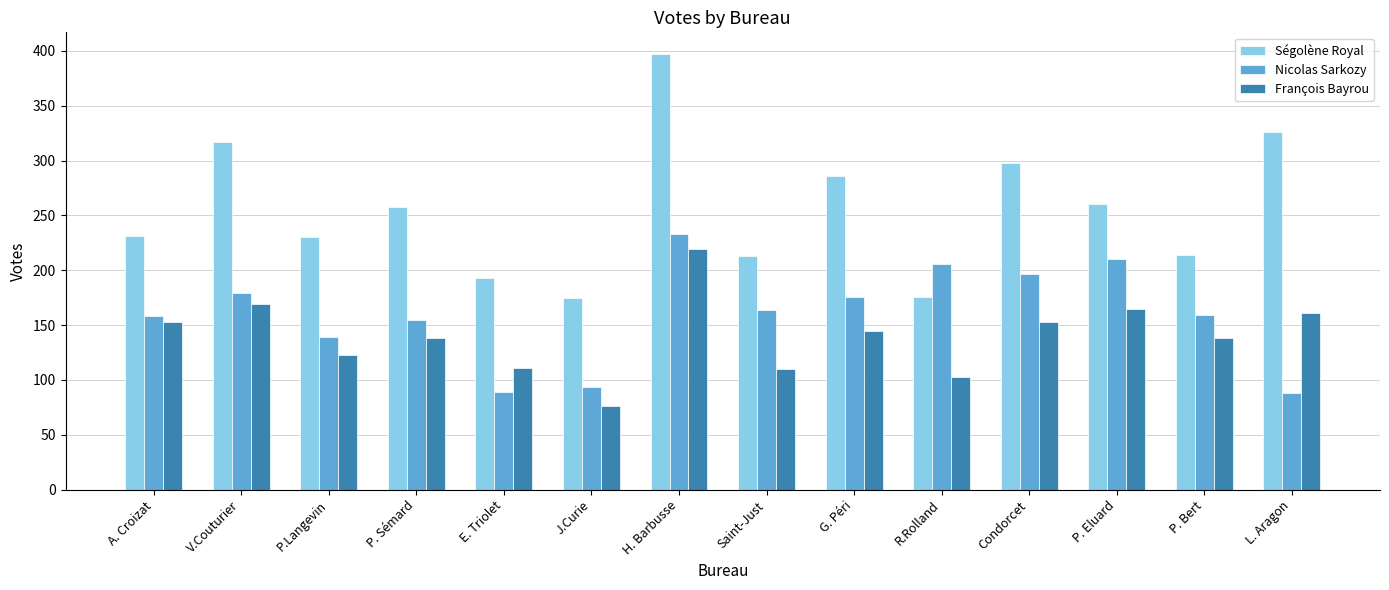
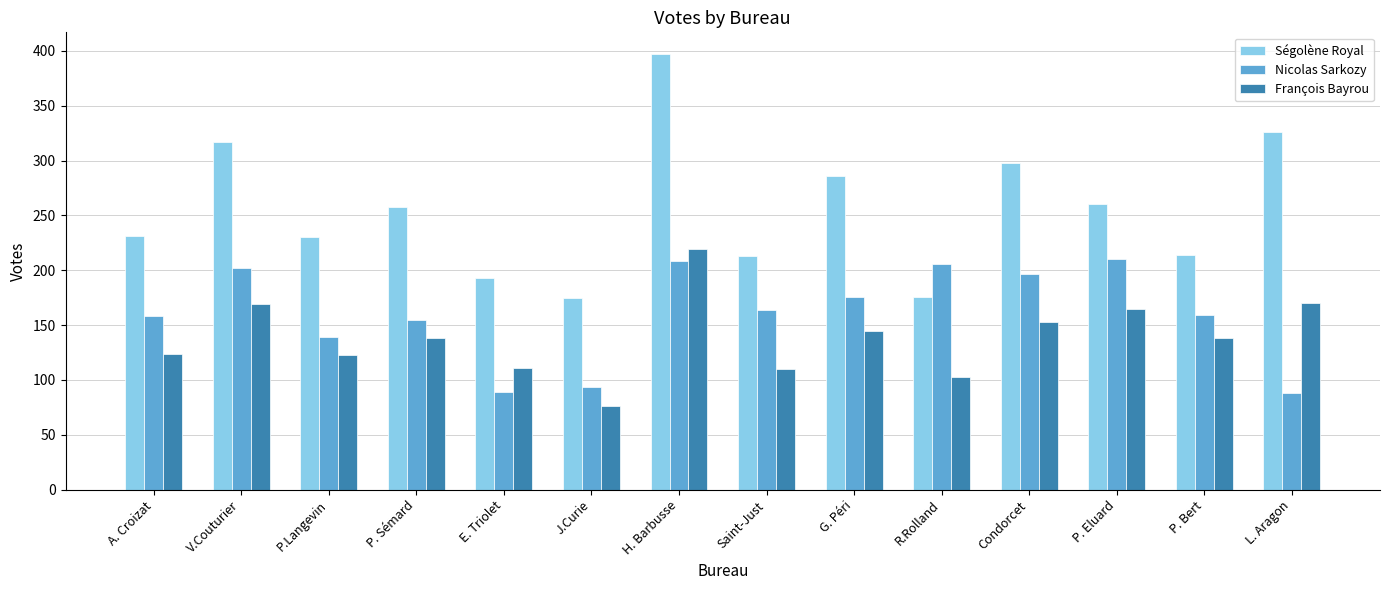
François Bayrou, A. Croizat: 153 -> 124
Nicolas Sarkozy, V.Couturier: 179 -> 202
Nicolas Sarkozy, H. Barbusse: 233 -> 208
François Bayrou, L. Aragon: 161 -> 170
